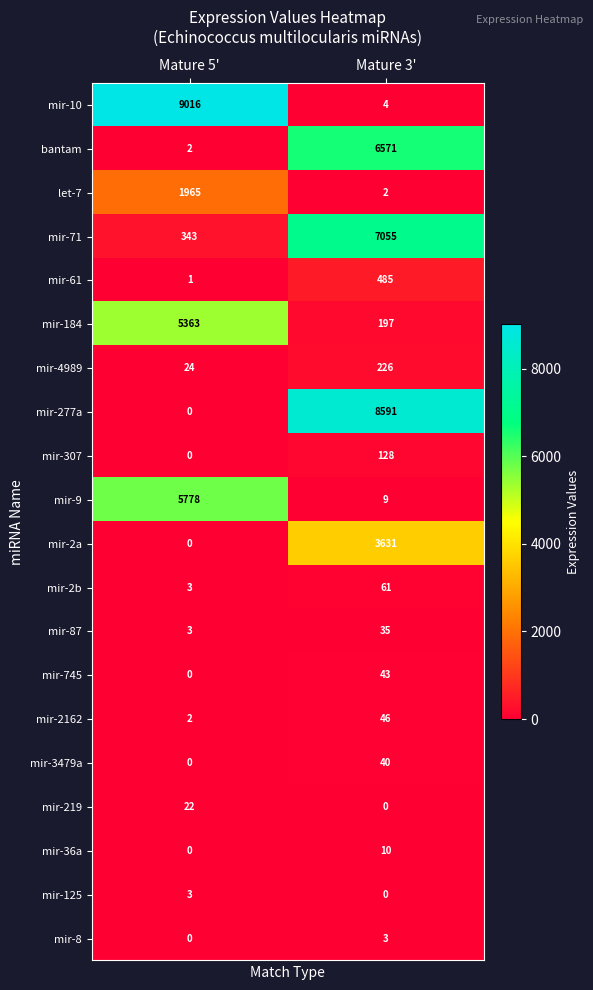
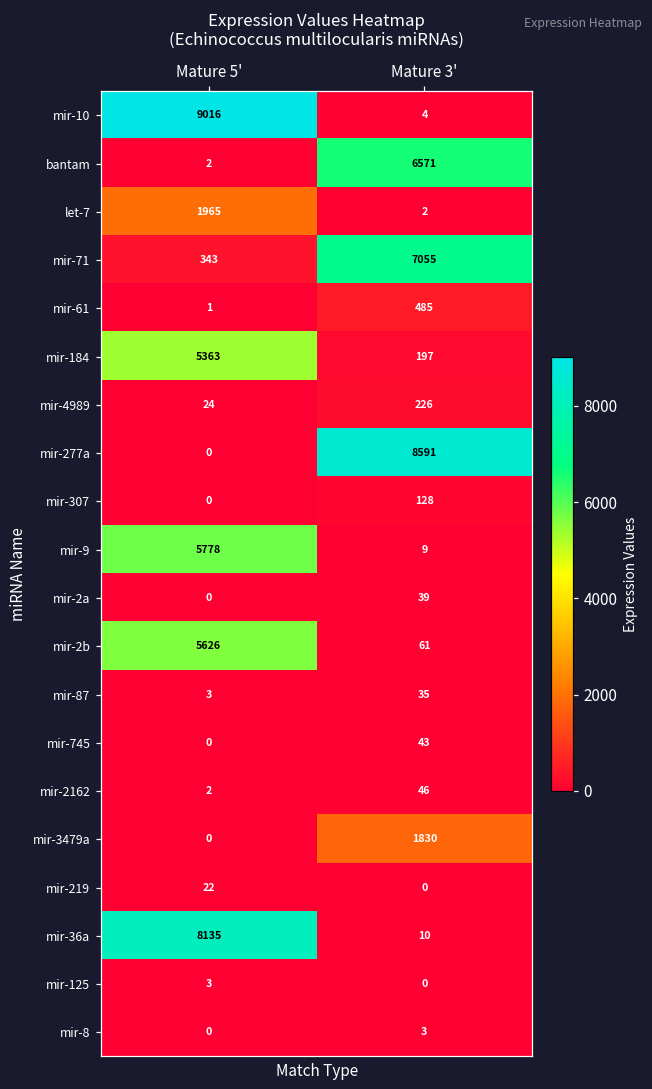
mir-2a, Mature 3': 3631 -> 39
mir-2b, Mature 5': 3 -> 5626
mir-3479a, Mature 3': 40 -> 1830
mir-36a, Mature 5': 0 -> 8135
